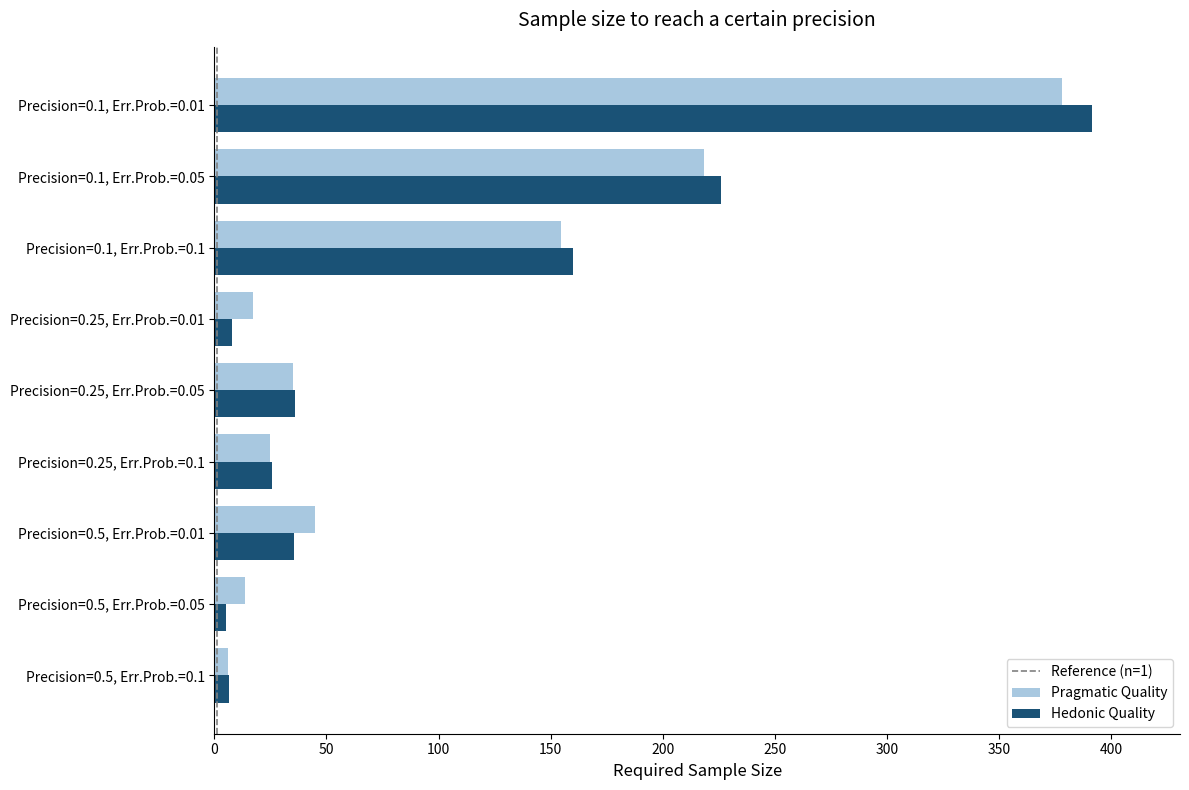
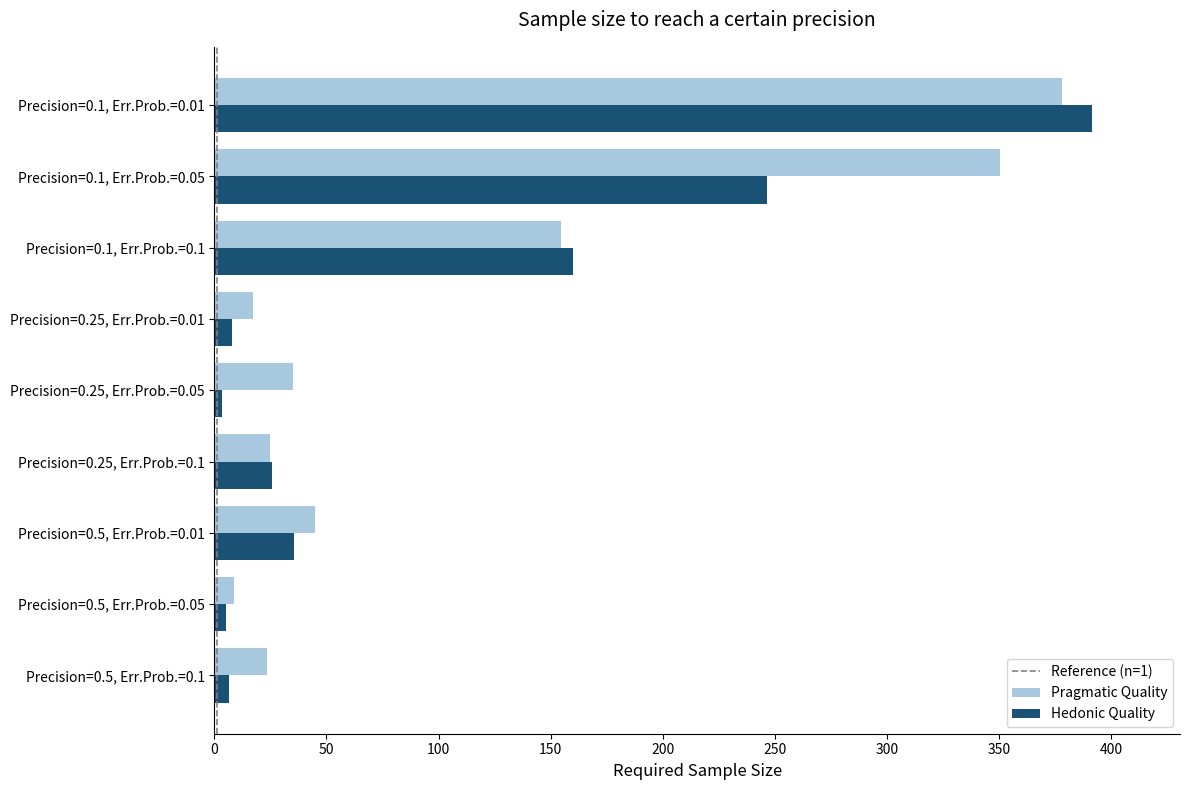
Pragmatic Quality, Precision=0.1, Err.Prob.=0.05: 218 -> 350
Hedonic Quality, Precision=0.1, Err.Prob.=0.05: 226 -> 247
Hedonic Quality, Precision=0.25, Err.Prob.=0.05: 36 -> 3
Pragmatic Quality, Precision=0.5, Err.Prob.=0.05: 13 -> 9
Pragmatic Quality, Precision=0.5, Err.Prob.=0.1: 6 -> 24
